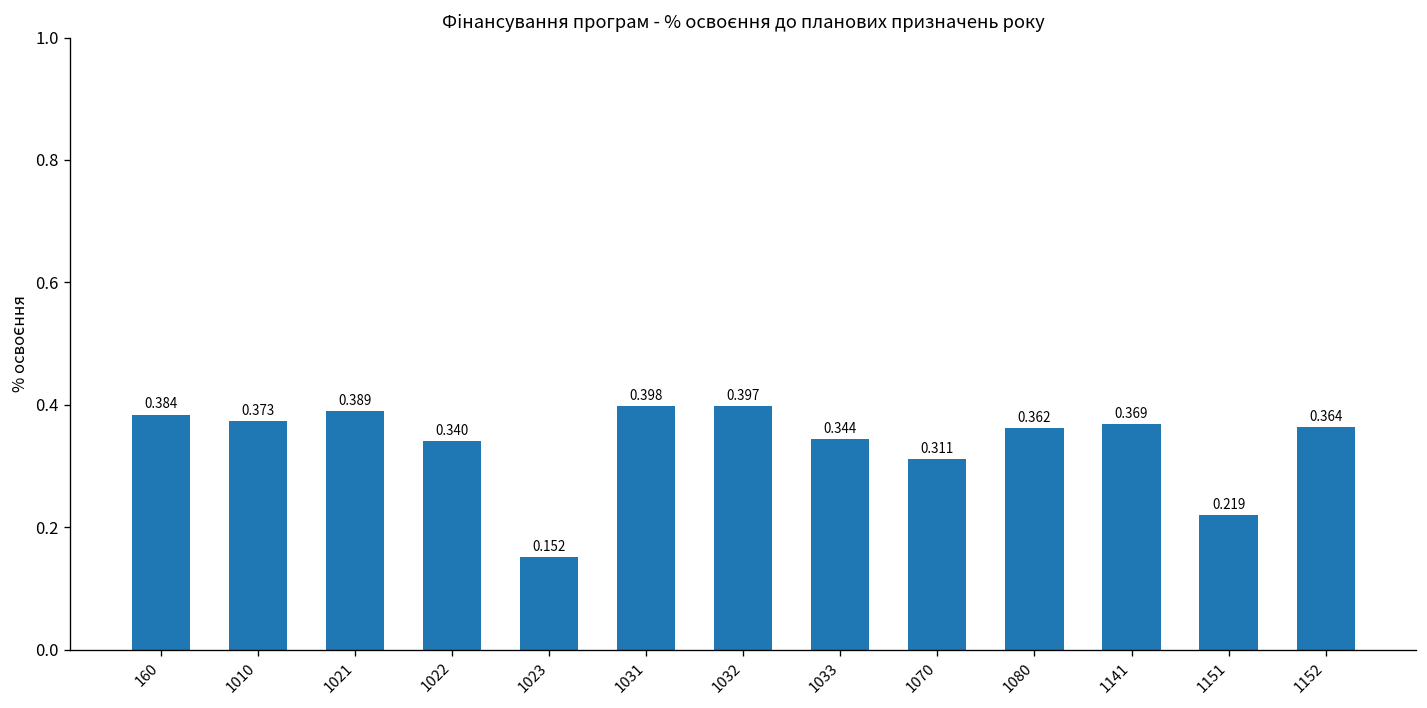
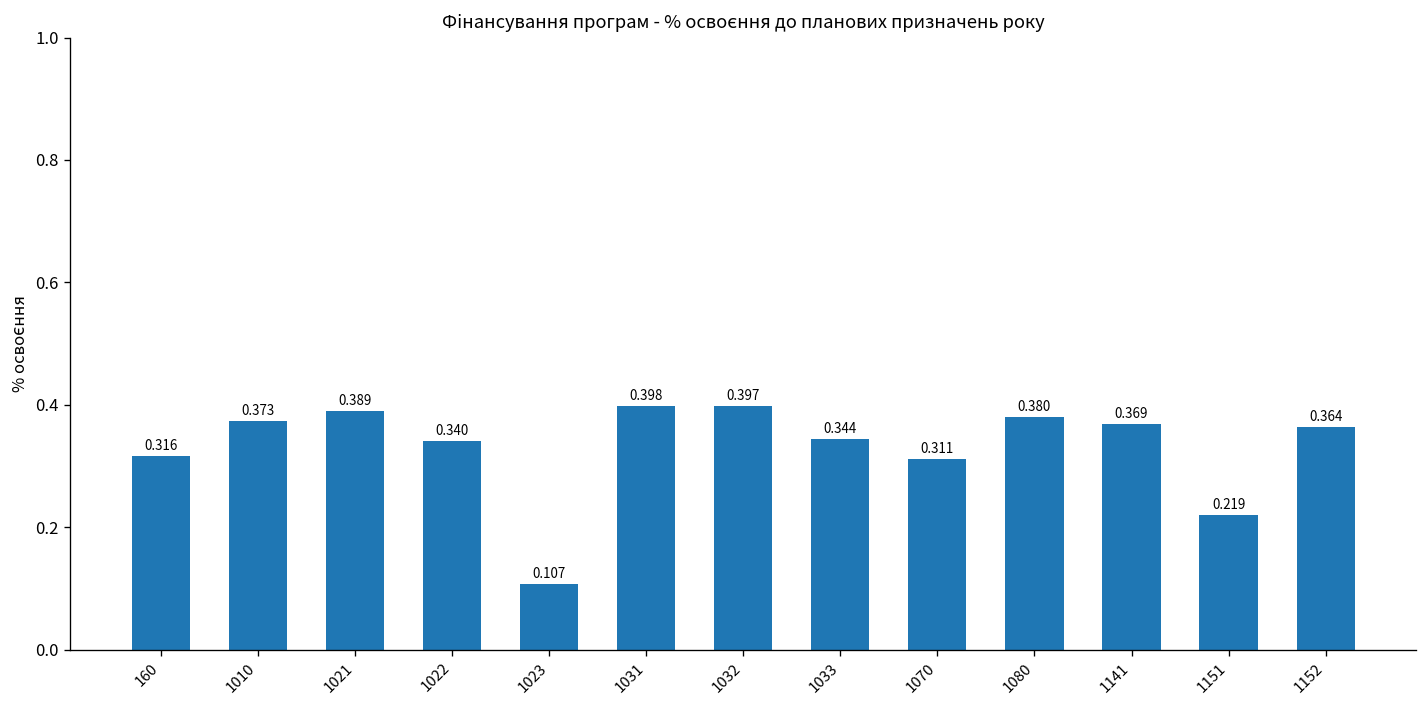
160: 0.384 -> 0.316
1023: 0.152 -> 0.107
1080: 0.362 -> 0.380
